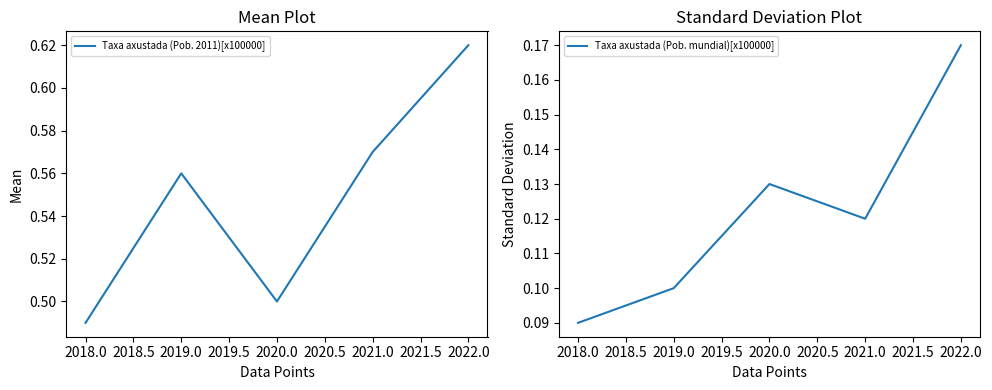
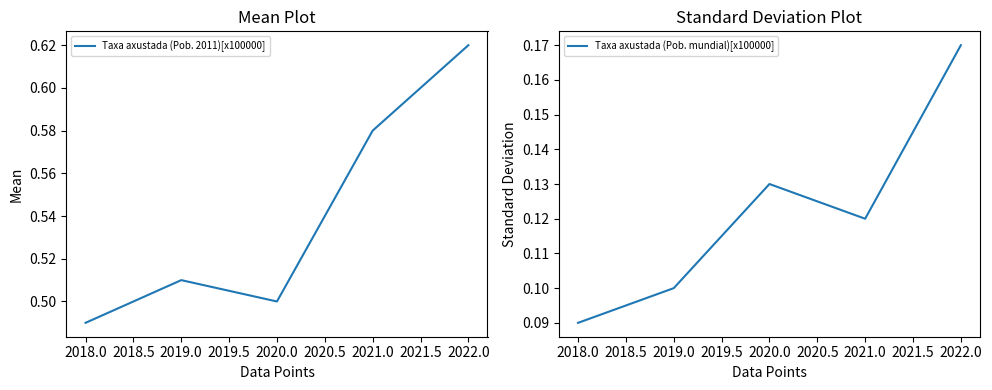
Mean Plot, 2019.0: 0.56 -> 0.51
Mean Plot, 2021.0: 0.57 -> 0.58
